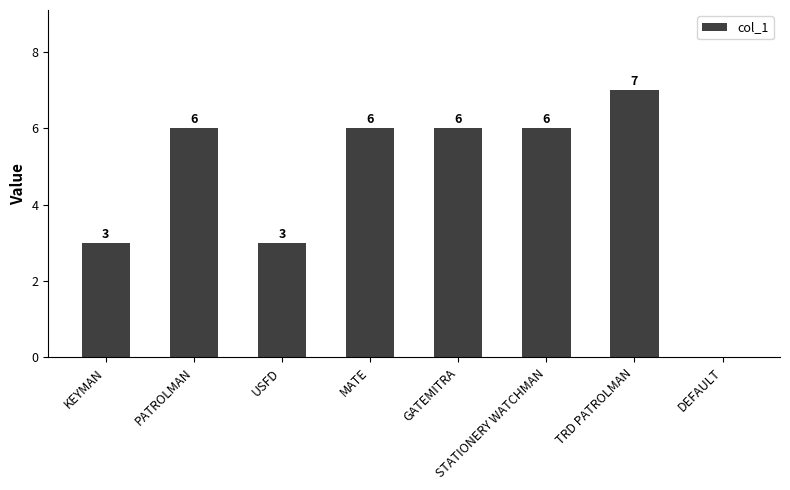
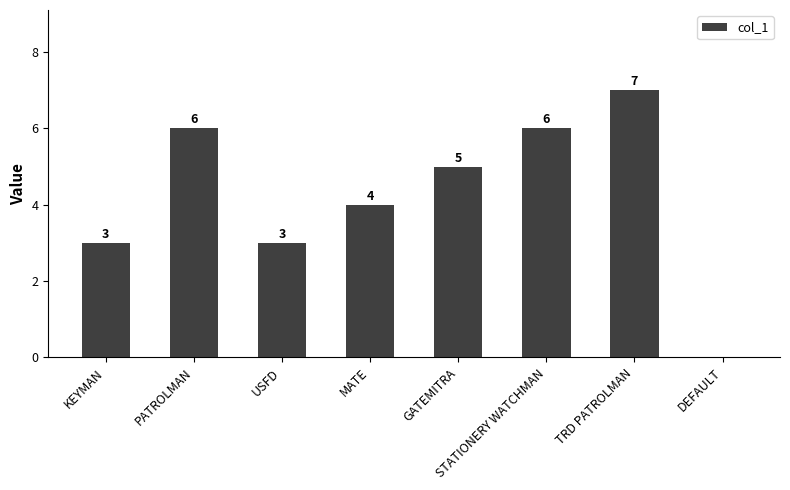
MATE: 6 -> 4
GATEMITRA: 6 -> 5
